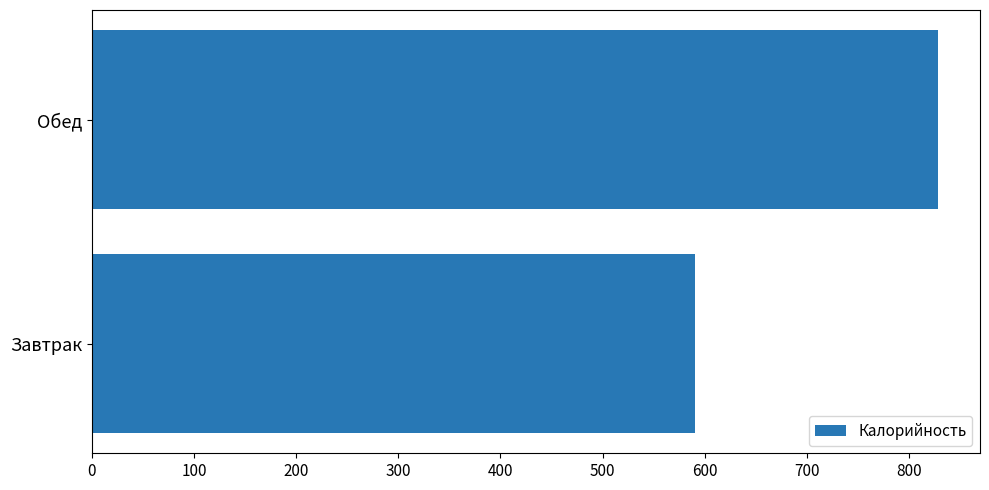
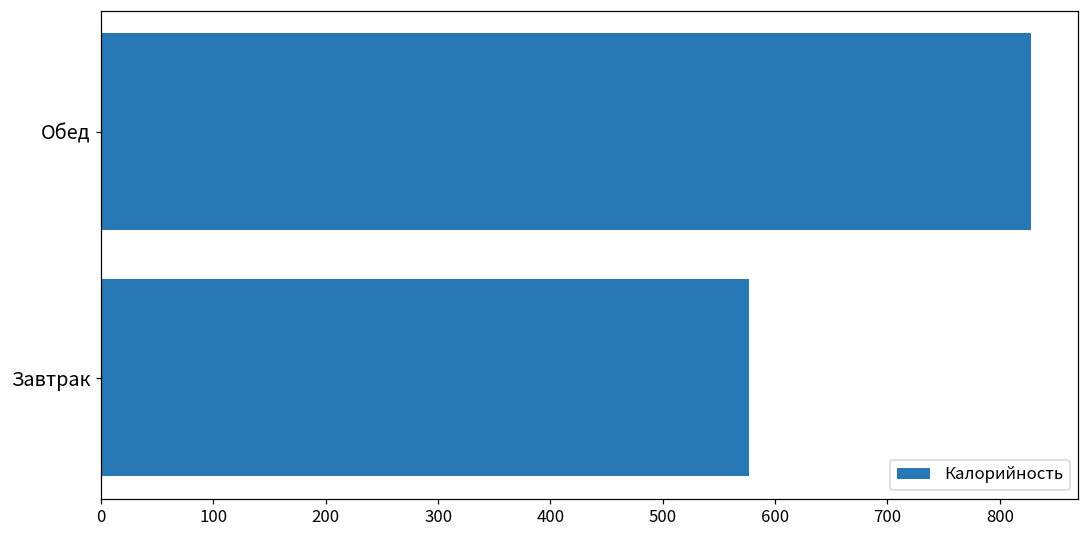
Завтрак: 590 -> 577
